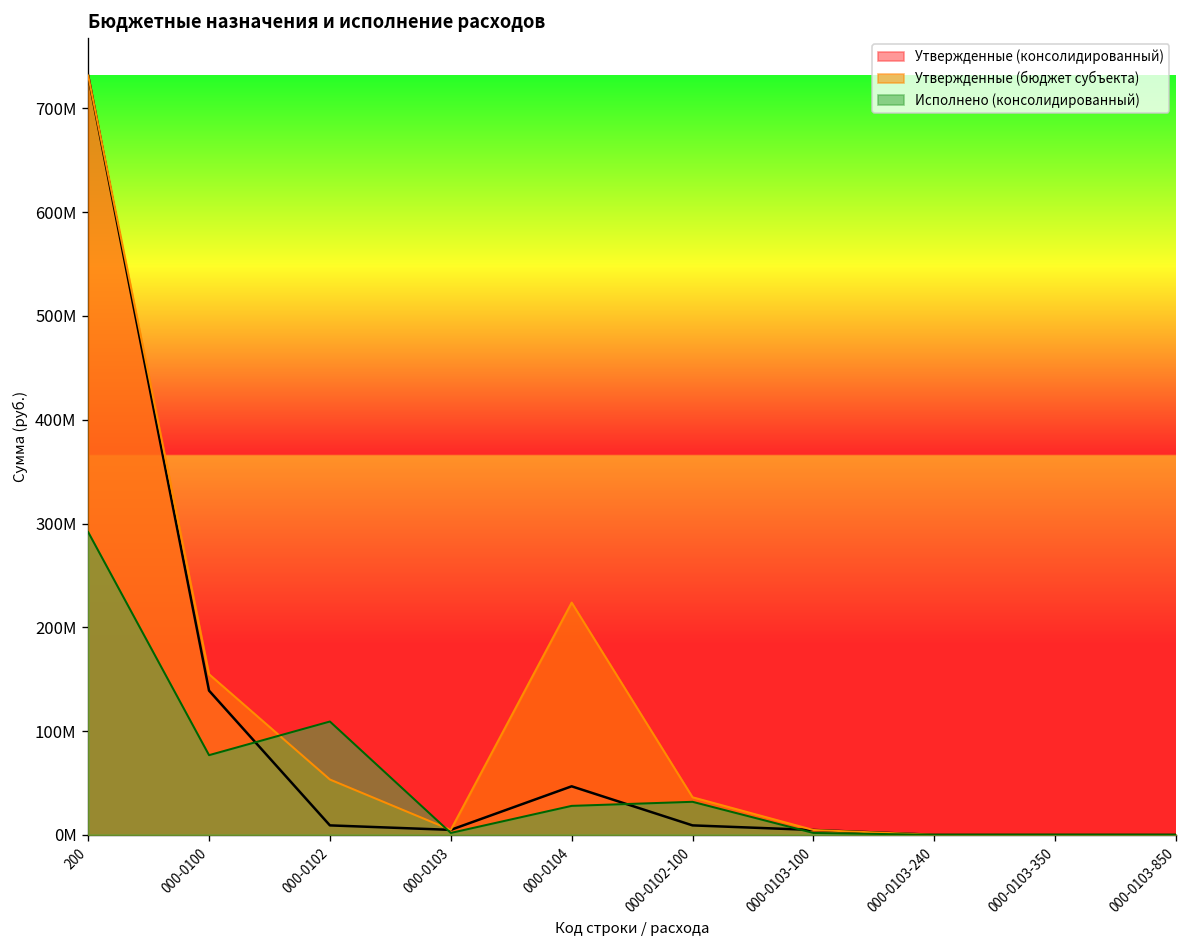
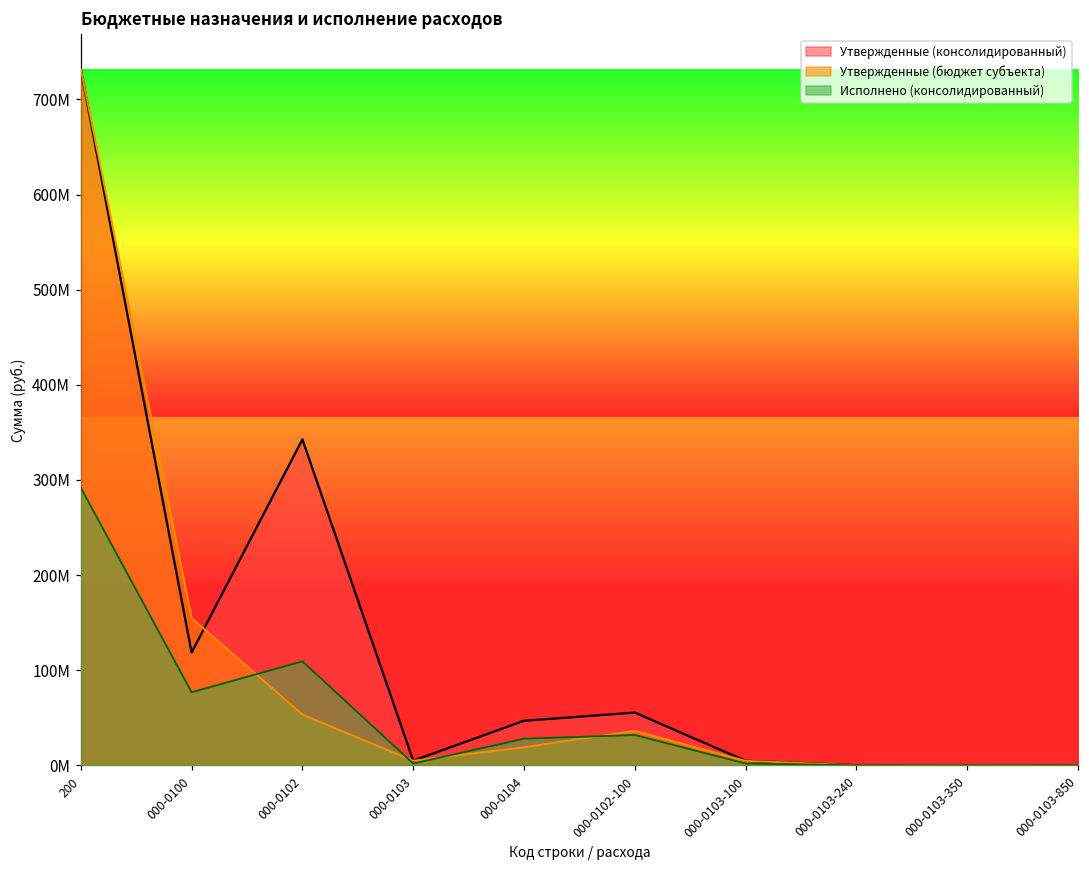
Утвержденные (консолидированный), 000-0100: 140000000 -> 120000000
Утвержденные (консолидированный), 000-0102: 10000000 -> 340000000
Утвержденные (бюджет субъекта), 000-0104: 220000000 -> 20000000
Утвержденные (консолидированный), 000-0102-100: 10000000 -> 60000000
